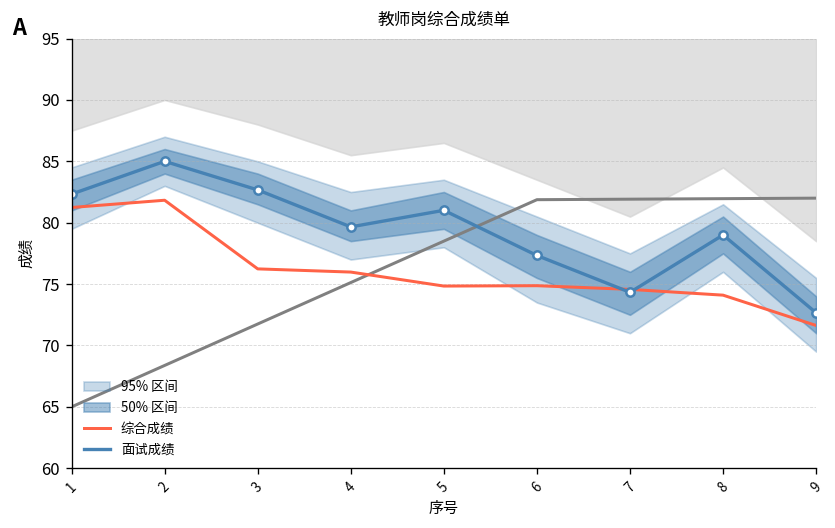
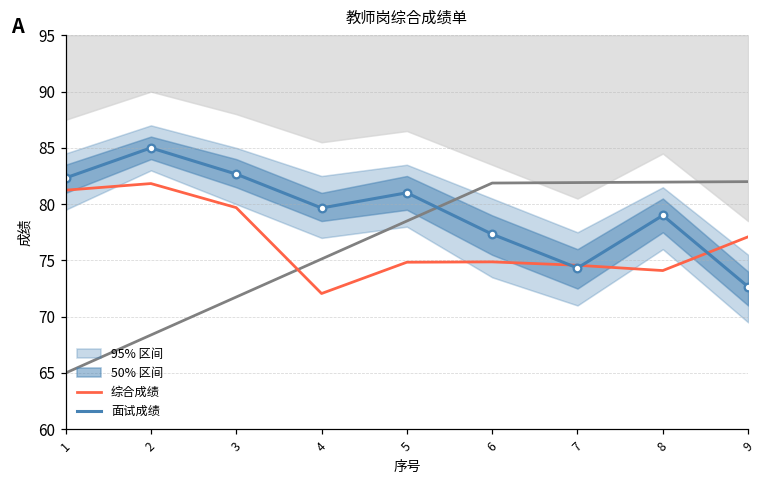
综合成绩, 3: 76.2 -> 79.7
综合成绩, 4: 76.0 -> 72.1
综合成绩, 9: 71.6 -> 77.1
